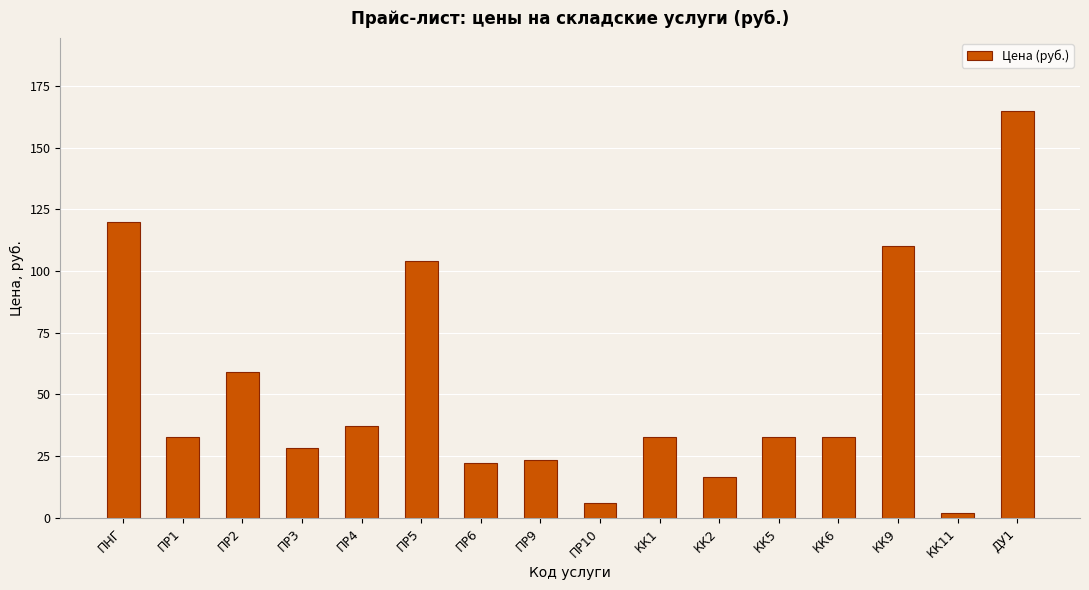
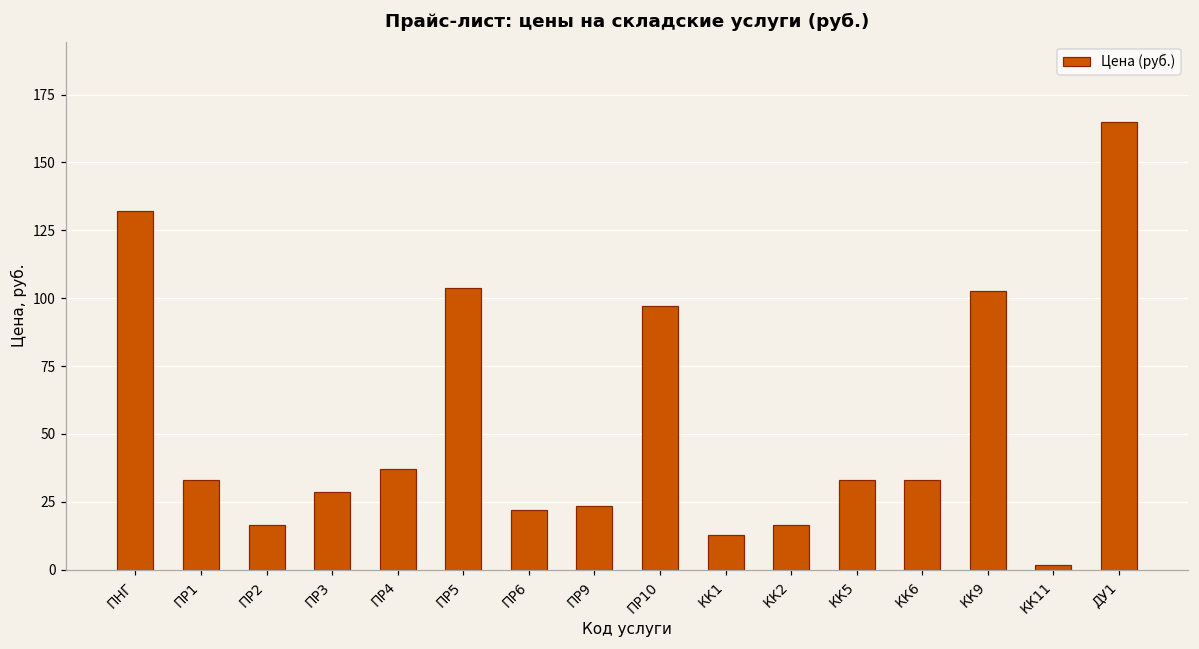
ПНГ: 120 -> 132
ПР2: 59 -> 16
ПР10: 6 -> 97
КК1: 33 -> 13
КК9: 110 -> 103
